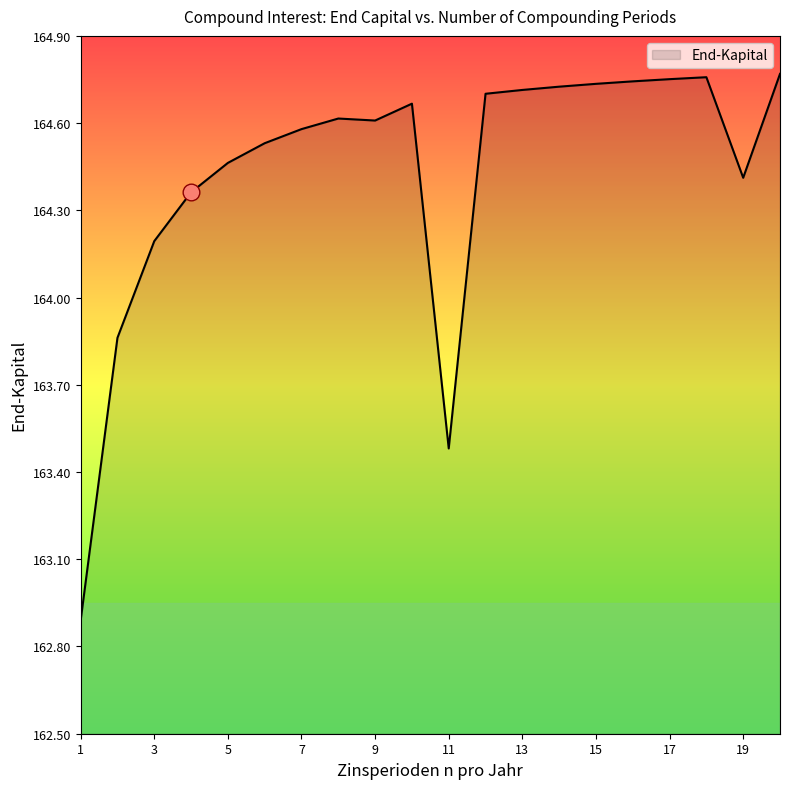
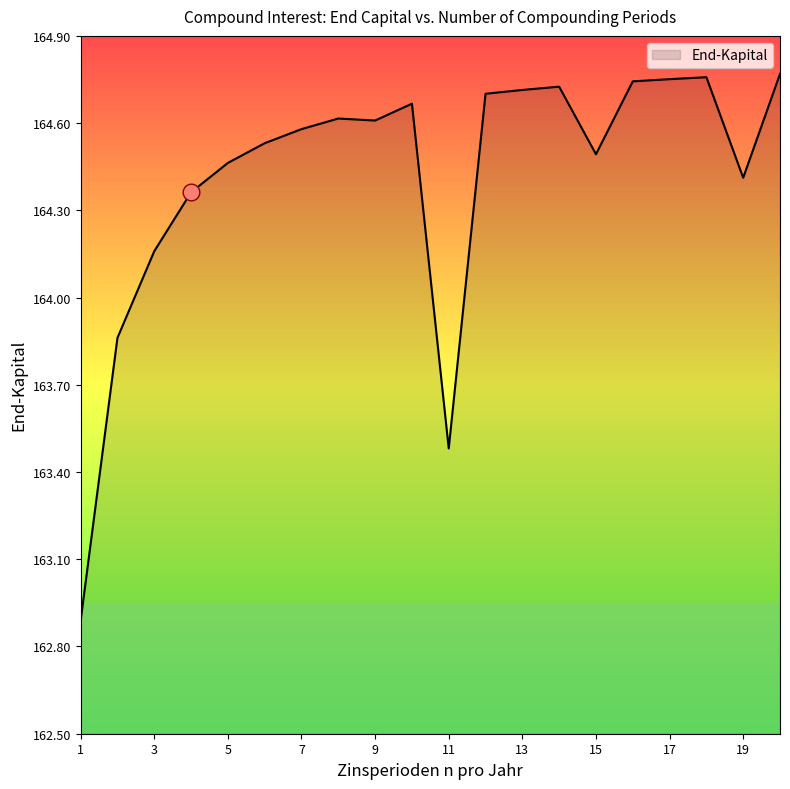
End-Kapital, 3: 164.19 -> 164.16
End-Kapital, 15: 164.74 -> 164.49
